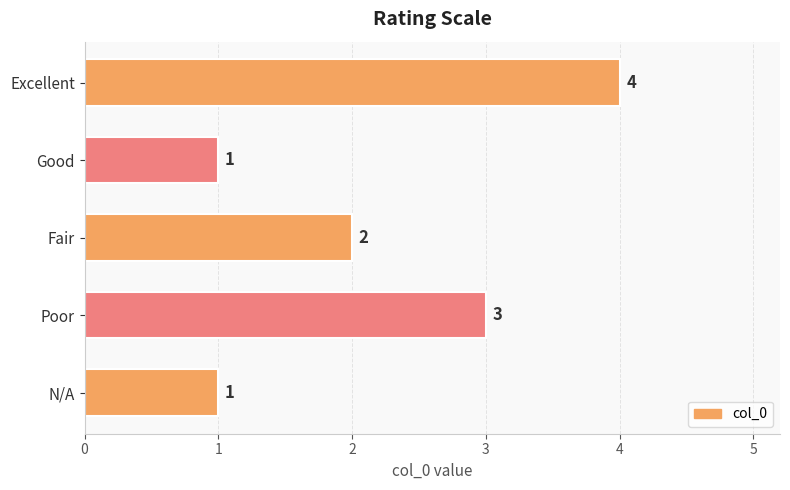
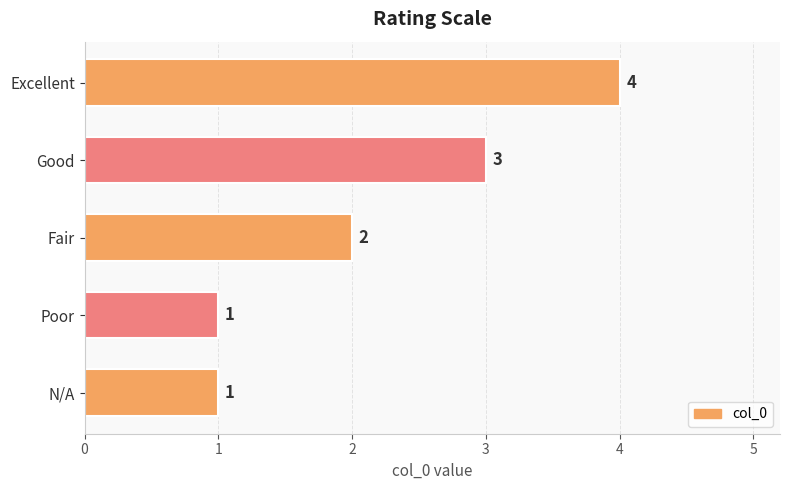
Good: 1 -> 3
Poor: 3 -> 1
